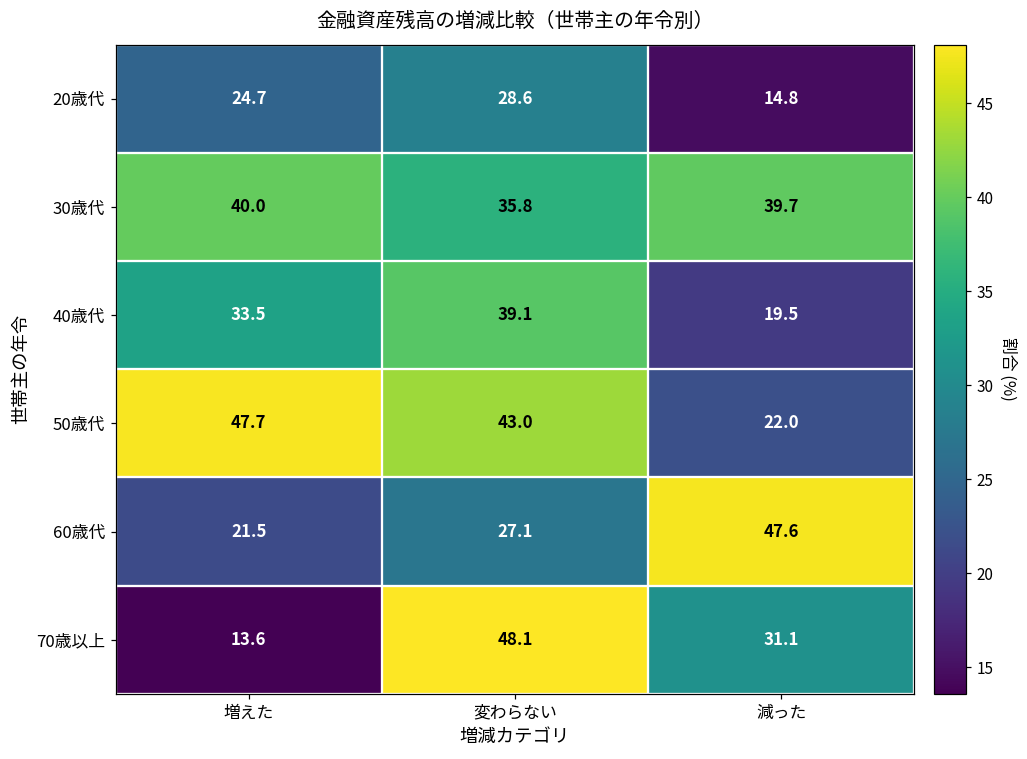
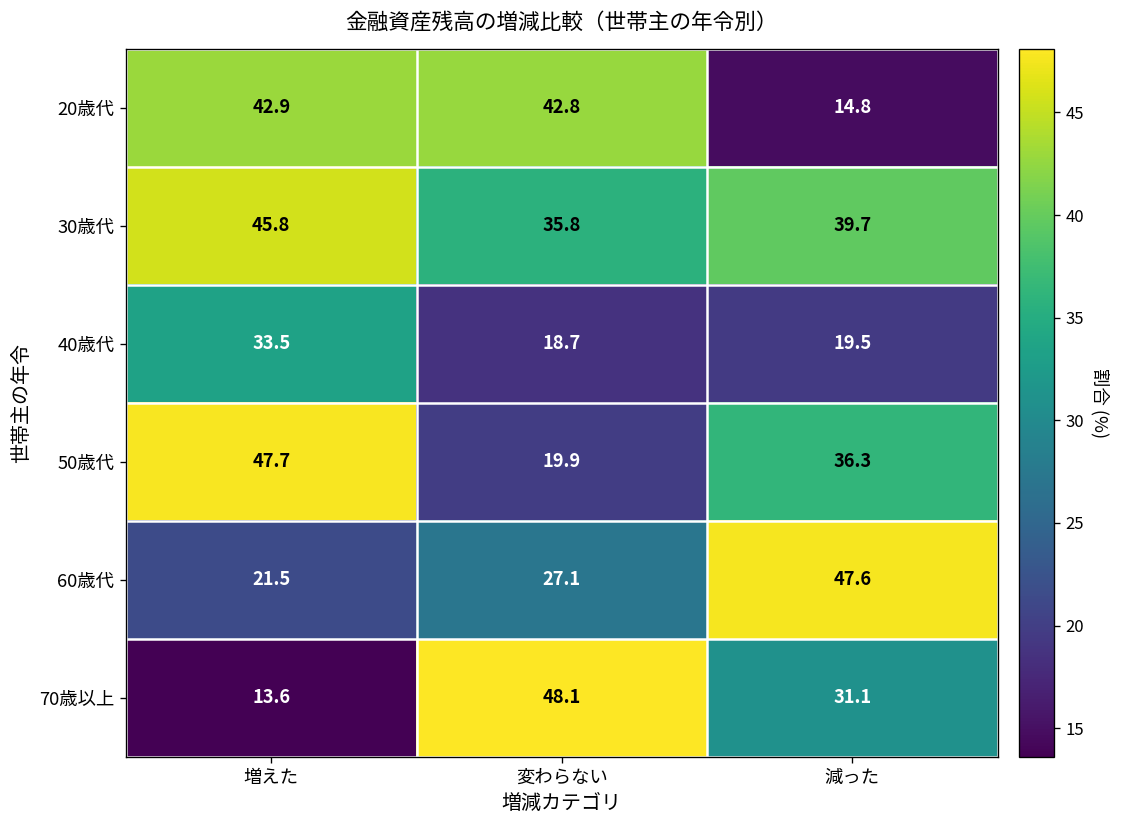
20歳代, 増えた: 24.7 -> 42.9
20歳代, 変わらない: 28.6 -> 42.8
30歳代, 増えた: 40.0 -> 45.8
40歳代, 変わらない: 39.1 -> 18.7
50歳代, 変わらない: 43.0 -> 19.9
50歳代, 減った: 22.0 -> 36.3
